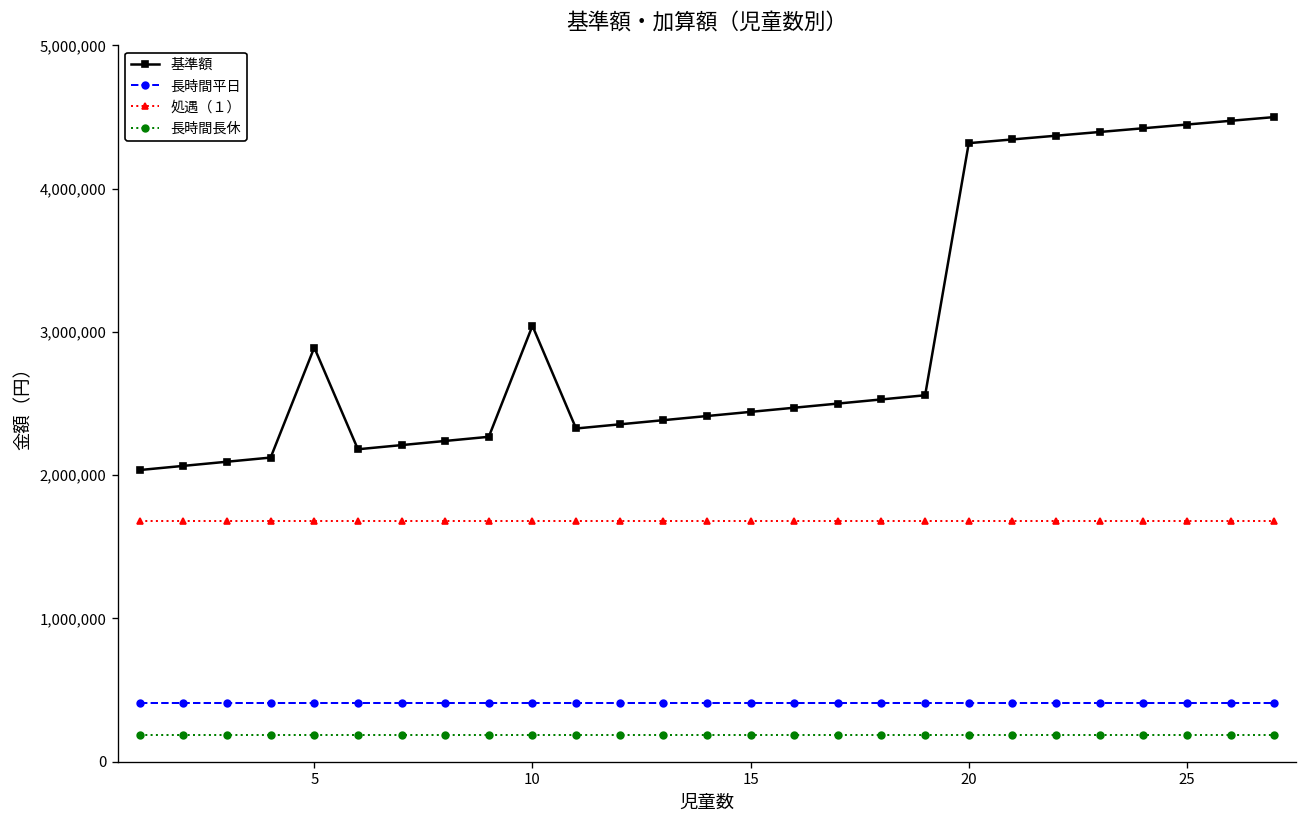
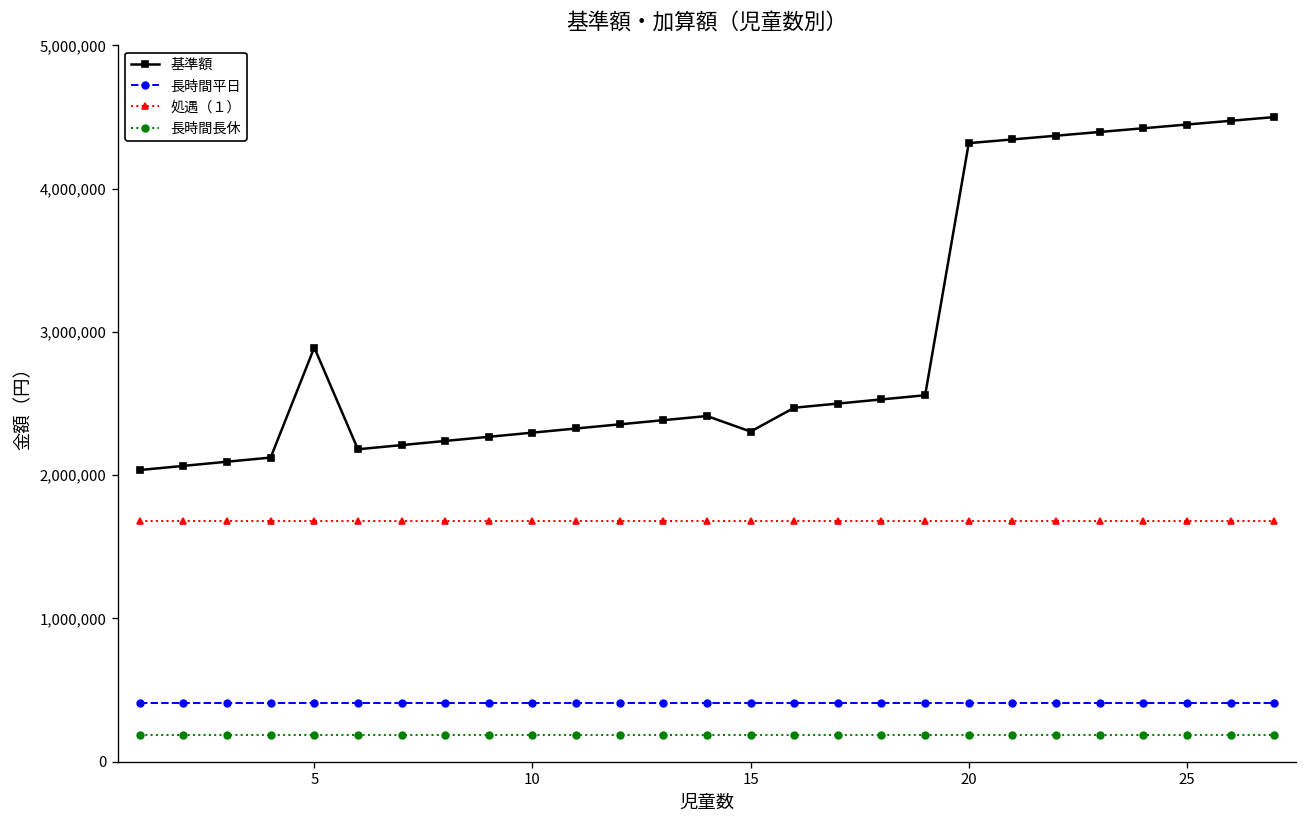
基準額, 10: 3,040,000 -> 2,300,000
基準額, 15: 2,440,000 -> 2,300,000
